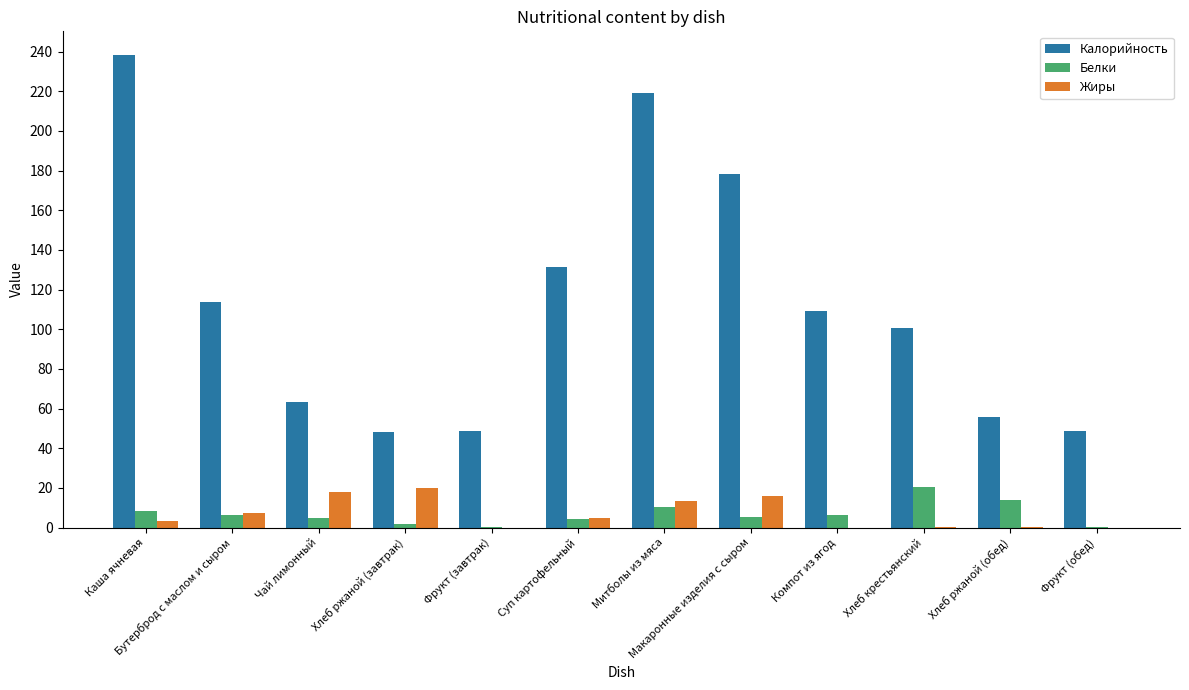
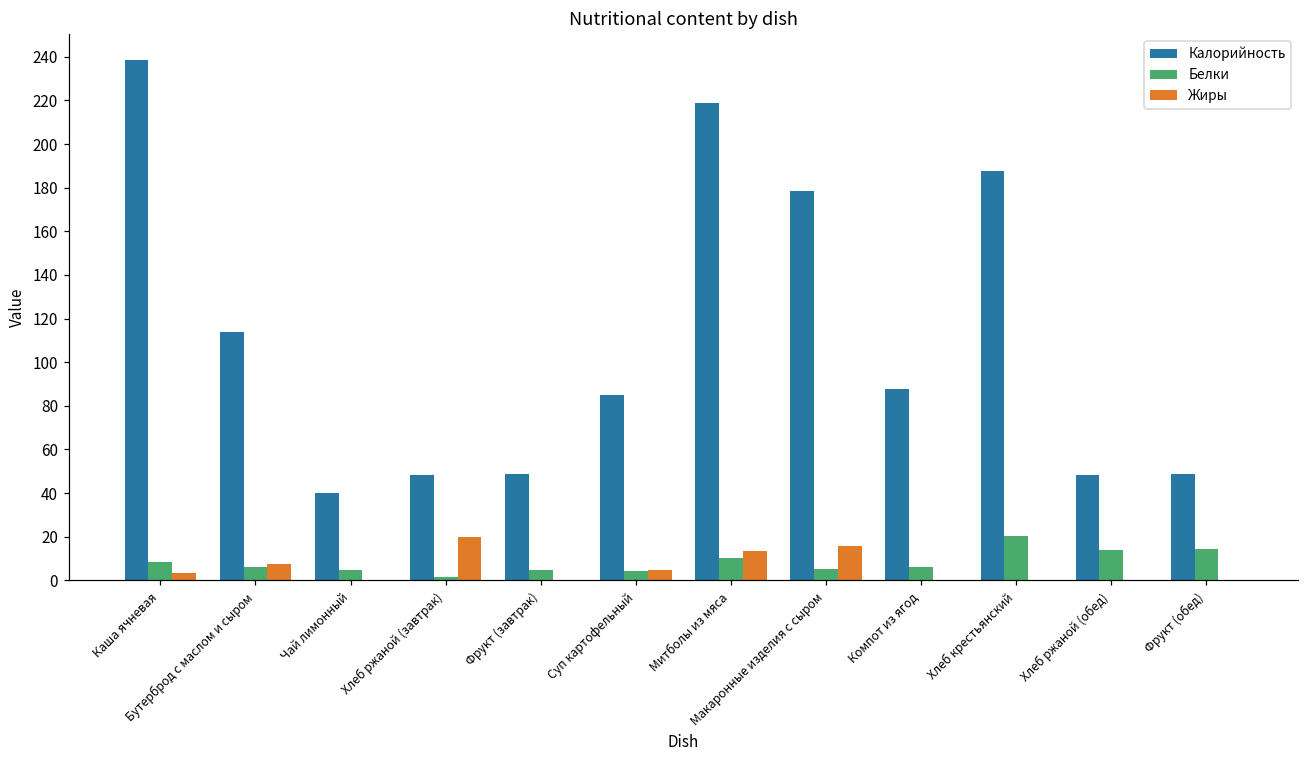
Калорийность, Чай лимонный: 63 -> 40
Жиры, Чай лимонный: 18 -> 0
Белки, Фрукт (завтрак): 0 -> 5
Калорийность, Суп картофельный: 131 -> 85
Калорийность, Компот из ягод: 109 -> 88
Калорийность, Хлеб крестьянский: 101 -> 188
Калорийность, Хлеб ржаной (обед): 56 -> 48
Белки, Фрукт (обед): 0 -> 14
